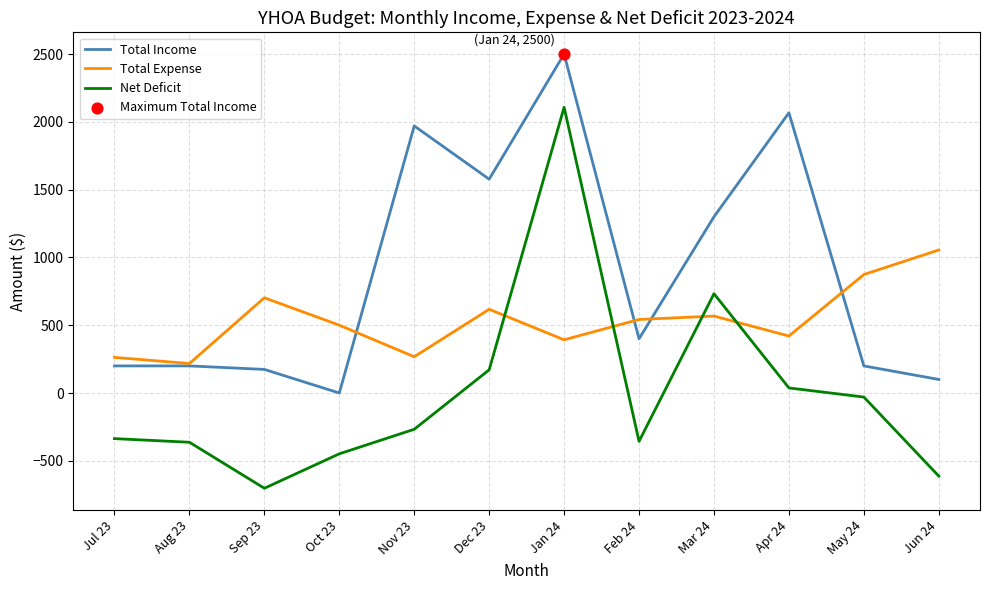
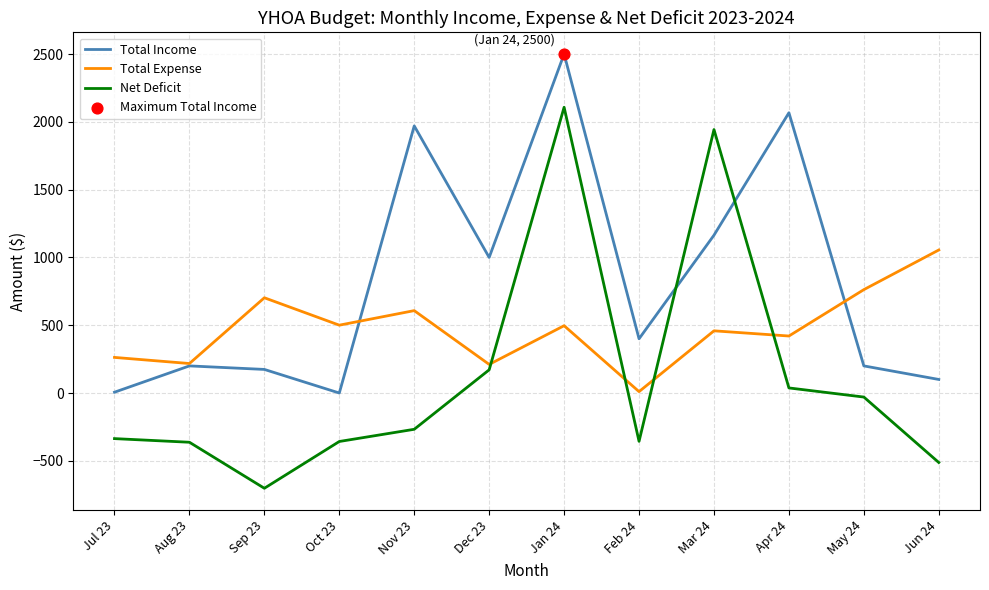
Total Income, Jul 23: 200 -> 10
Net Deficit, Oct 23: -450 -> -360
Total Expense, Nov 23: 270 -> 610
Total Income, Dec 23: 1580 -> 1000
Total Expense, Dec 23: 620 -> 210
Total Expense, Jan 24: 390 -> 500
Total Expense, Feb 24: 540 -> 10
Total Income, Mar 24: 1300 -> 1160
Total Expense, Mar 24: 570 -> 460
Net Deficit, Mar 24: 730 -> 1940
Total Expense, May 24: 870 -> 760
Net Deficit, Jun 24: -610 -> -510
